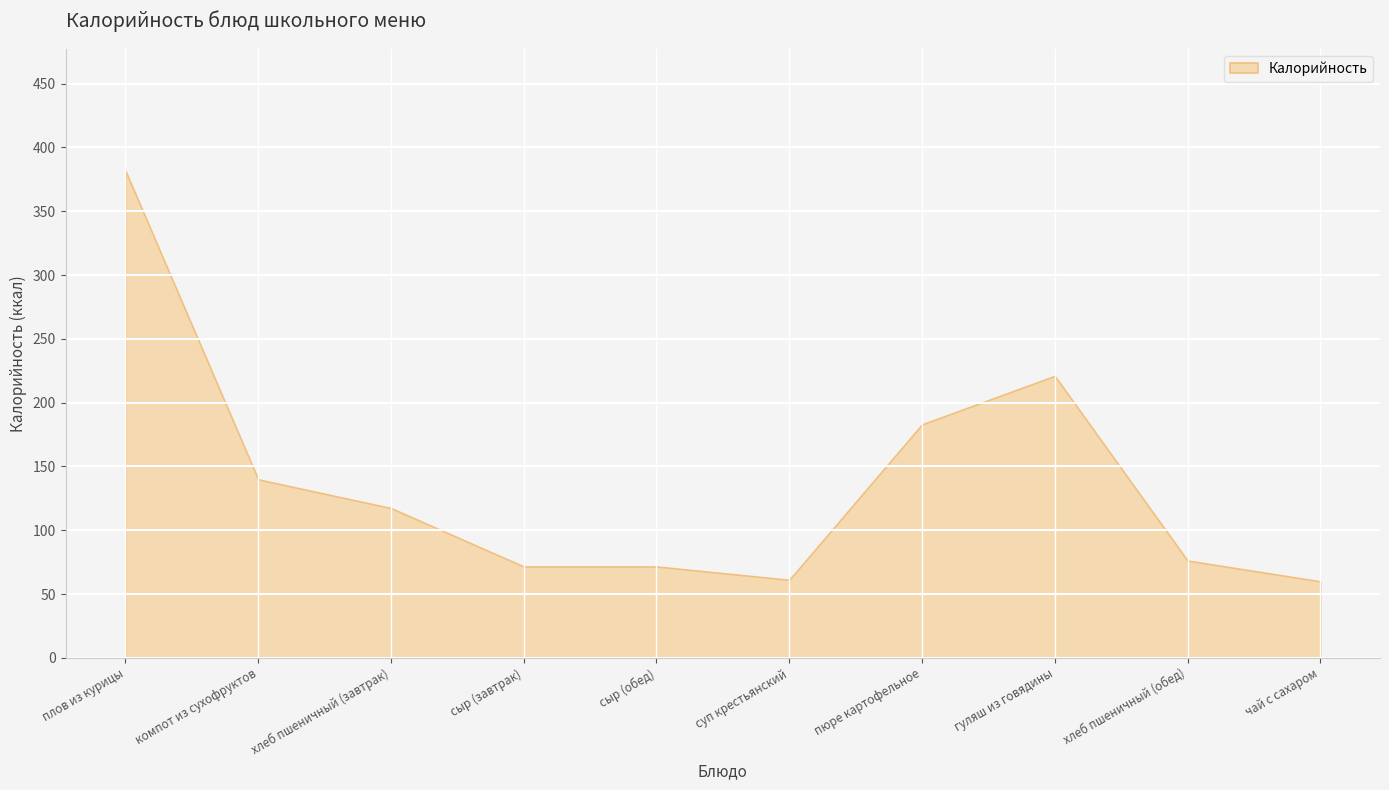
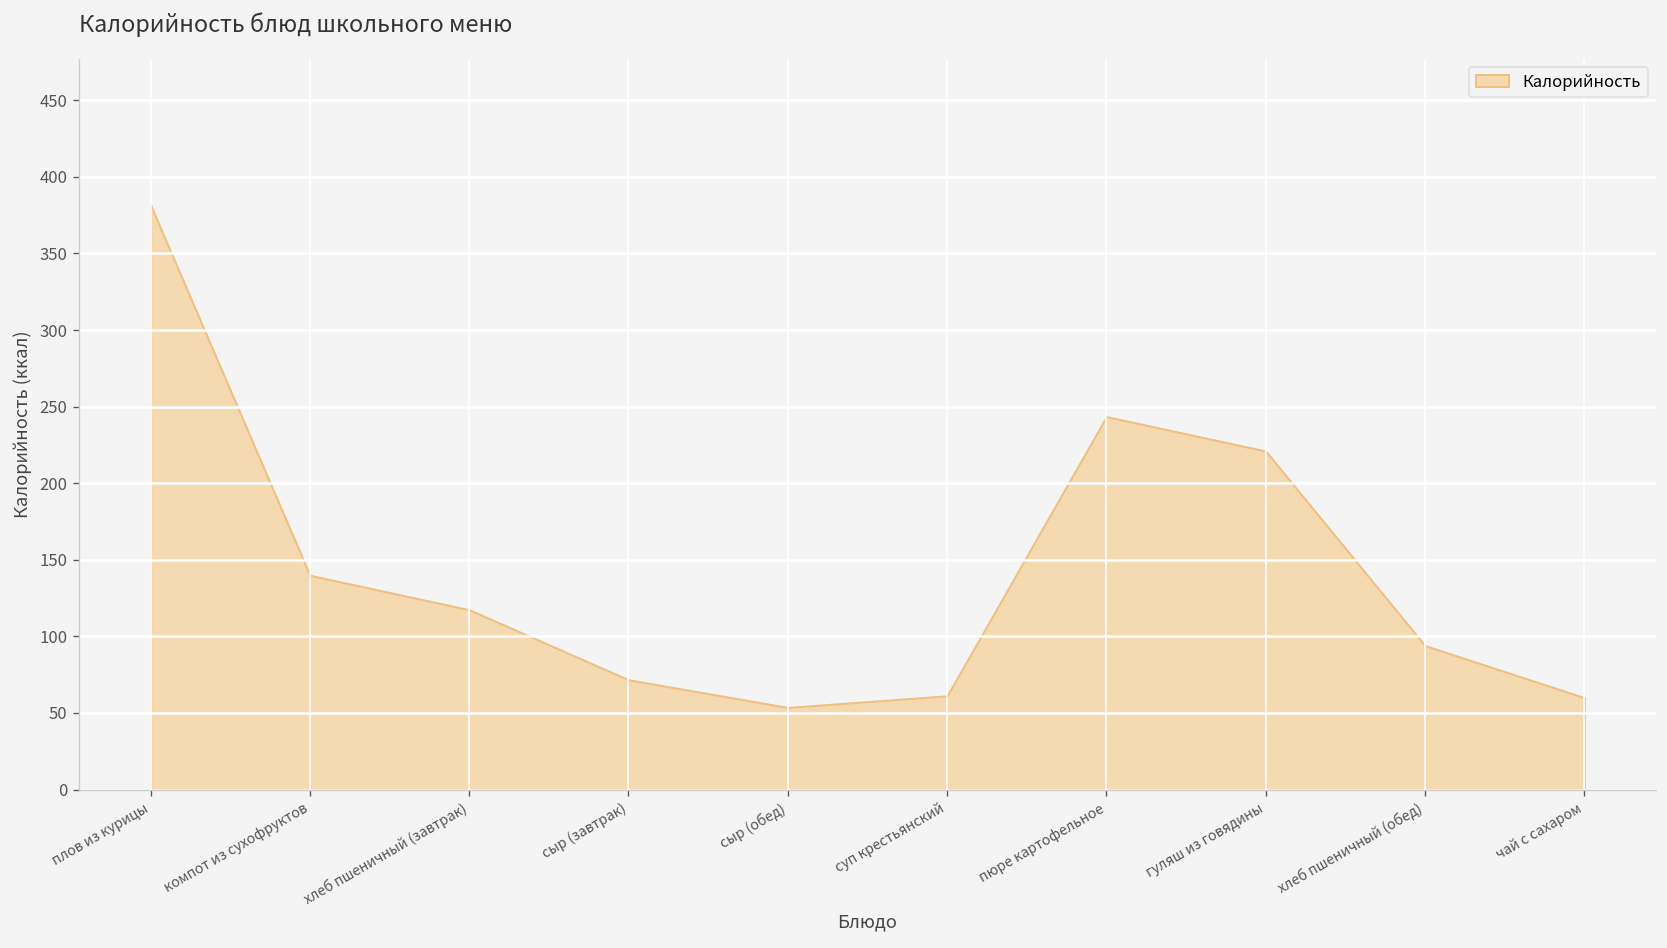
сыр (обед): 72 -> 54
пюре картофельное: 183 -> 244
хлеб пшеничный (обед): 76 -> 94
